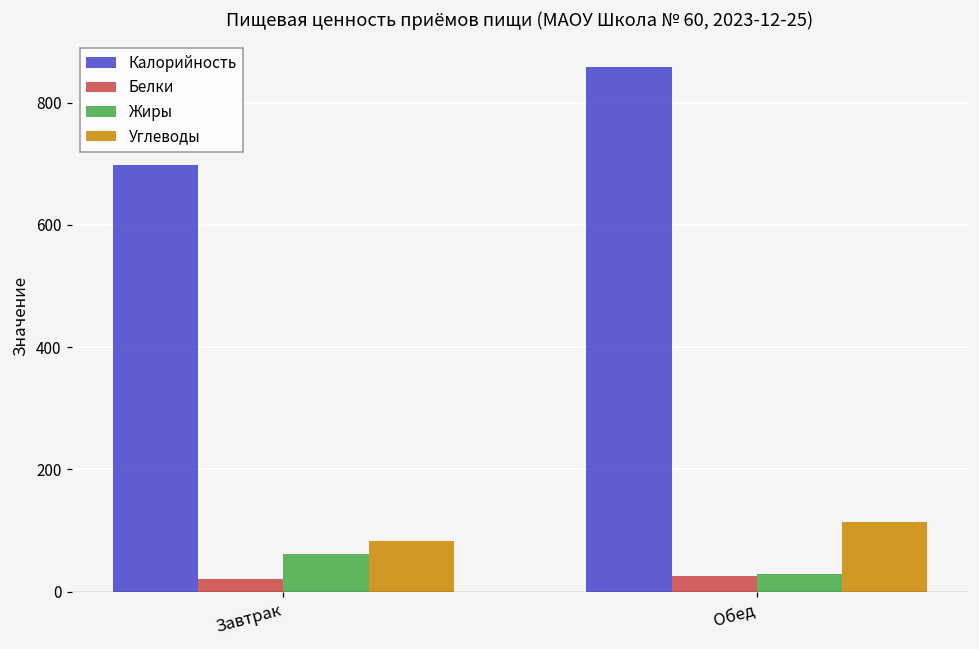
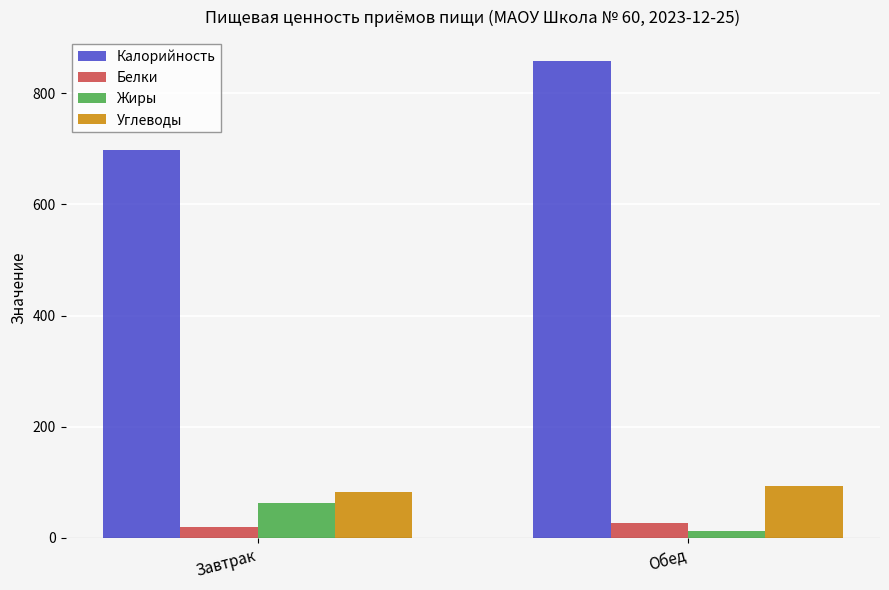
Жиры, Обед: 30 -> 10
Углеводы, Обед: 110 -> 90
